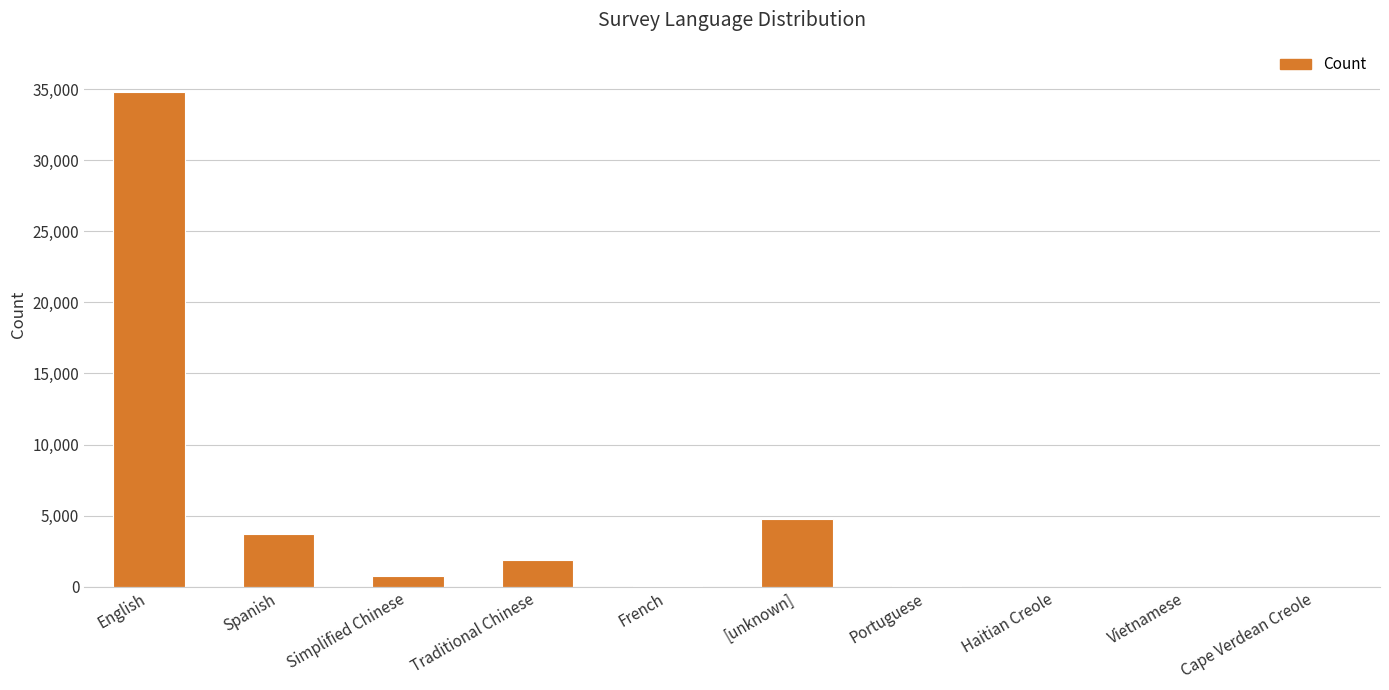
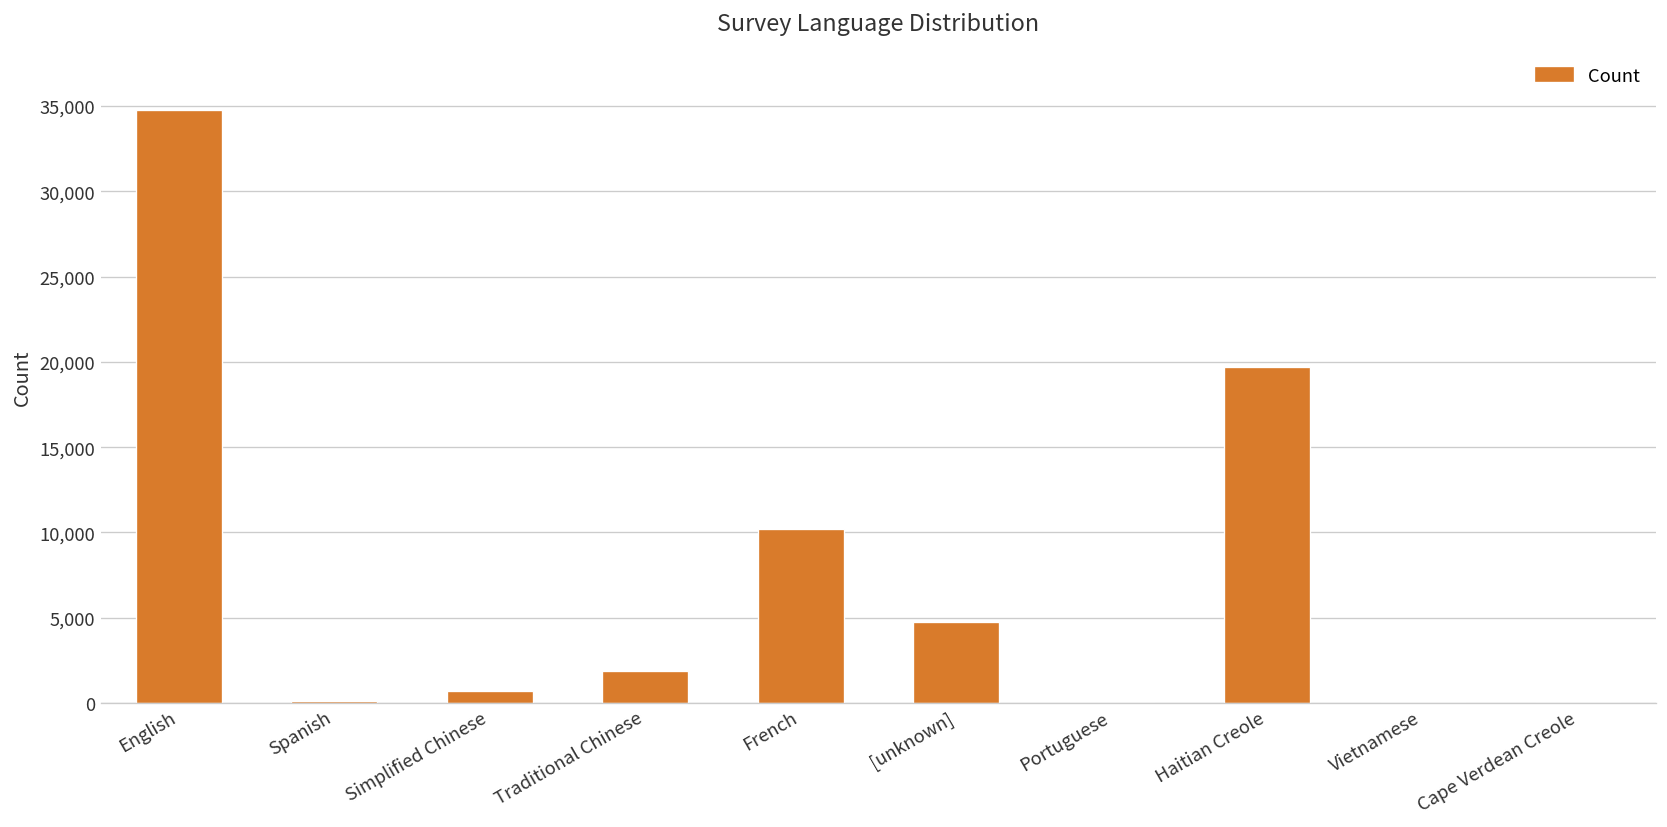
Spanish: 3,700 -> 100
French: 0 -> 10,200
Haitian Creole: 0 -> 19,700
